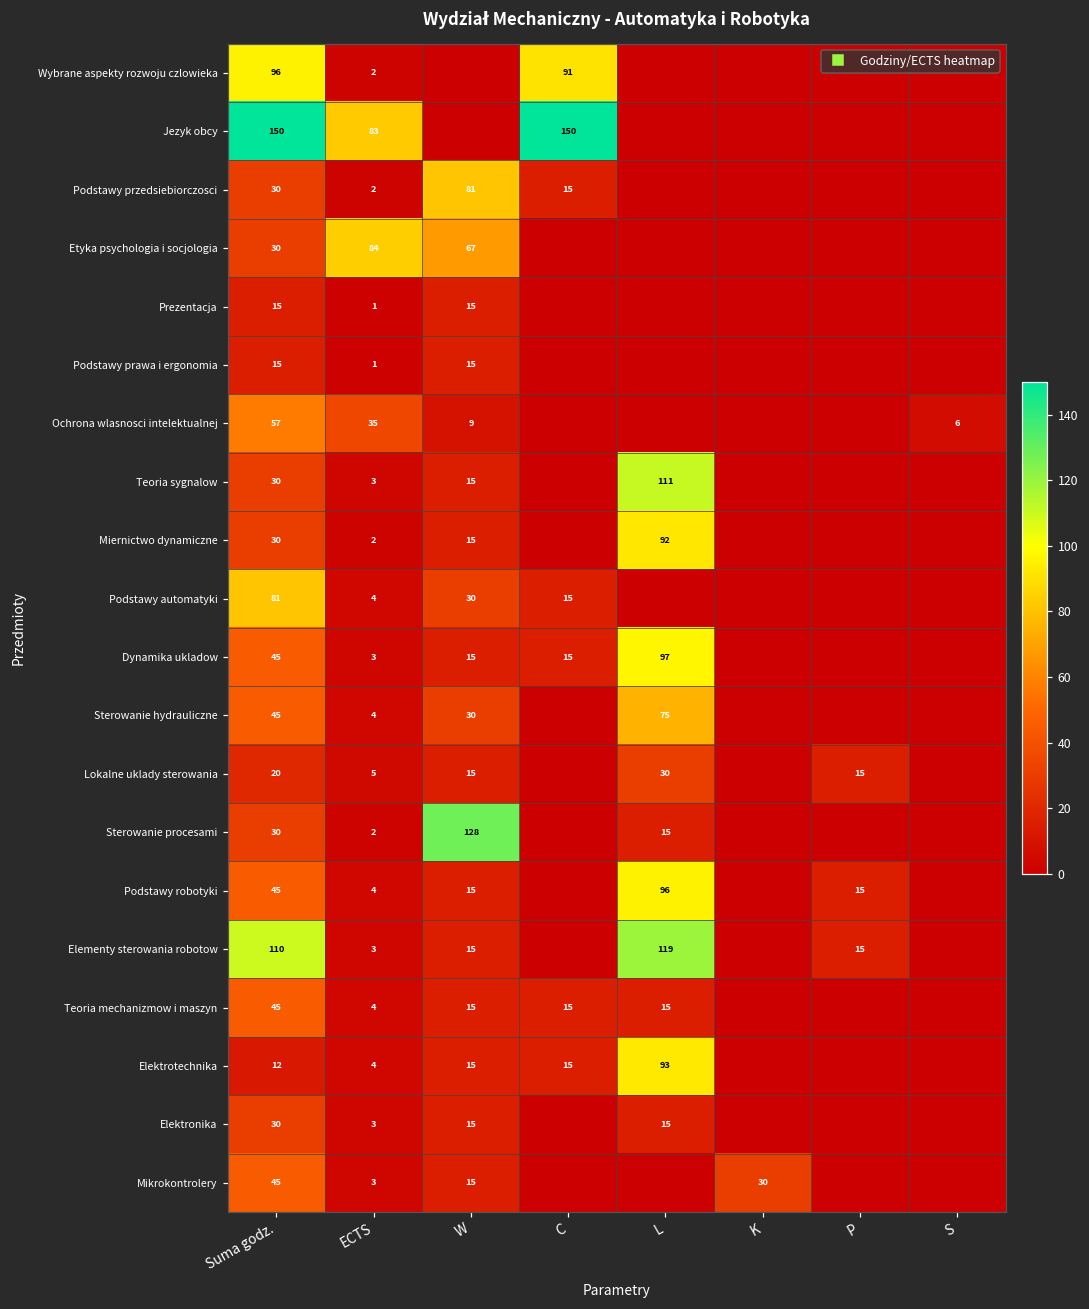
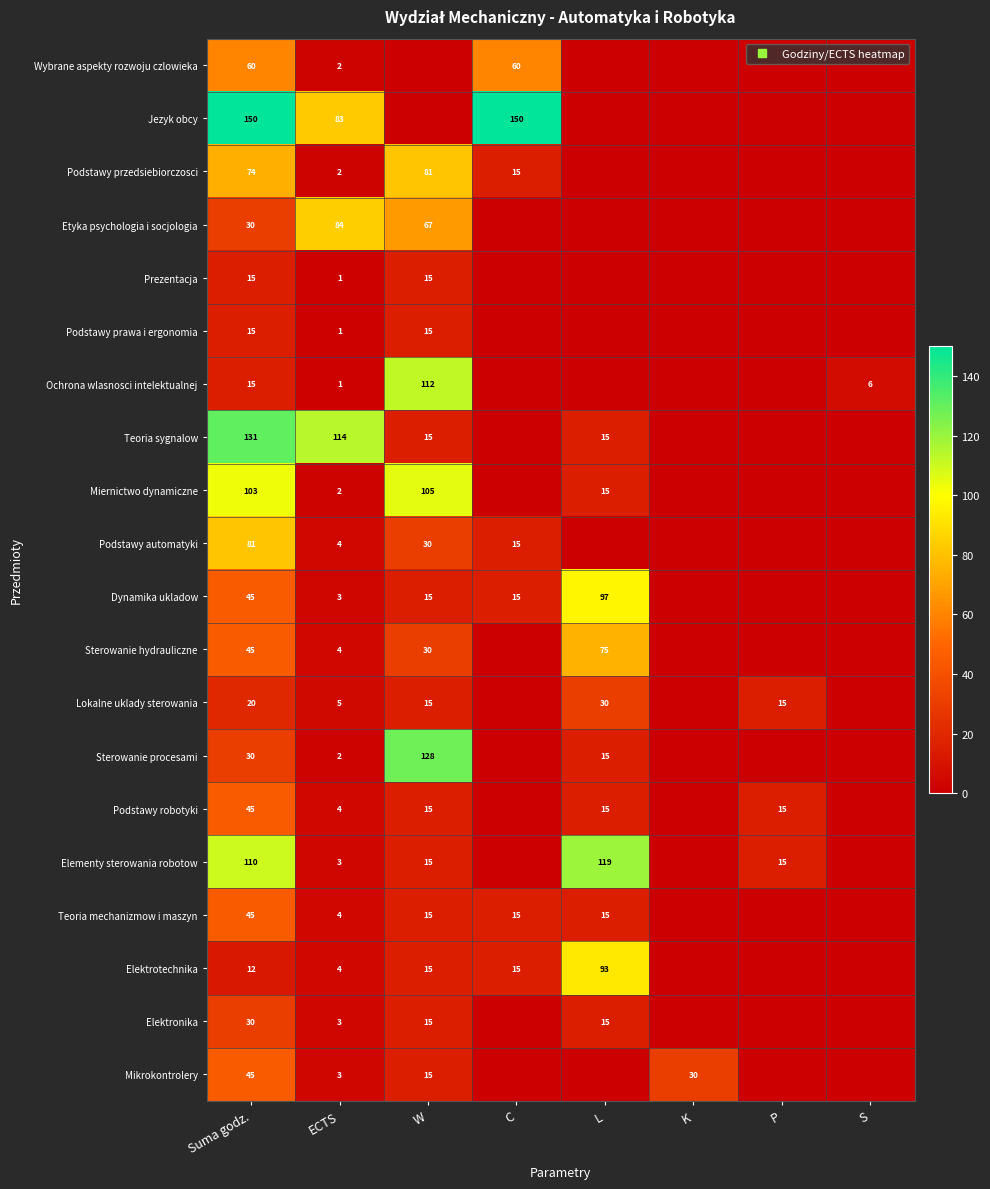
Wybrane aspekty rozwoju czlowieka, Suma godz.: 96 -> 60
Wybrane aspekty rozwoju czlowieka, C: 91 -> 60
Podstawy przedsiebiorczosci, Suma godz.: 30 -> 74
Ochrona wlasnosci intelektualnej, Suma godz.: 57 -> 15
Ochrona wlasnosci intelektualnej, ECTS: 35 -> 1
Ochrona wlasnosci intelektualnej, W: 9 -> 112
Teoria sygnalow, Suma godz.: 30 -> 131
Teoria sygnalow, ECTS: 3 -> 114
Teoria sygnalow, L: 111 -> 15
Miernictwo dynamiczne, Suma godz.: 30 -> 103
Miernictwo dynamiczne, W: 15 -> 105
Miernictwo dynamiczne, L: 92 -> 15
Podstawy robotyki, L: 96 -> 15
